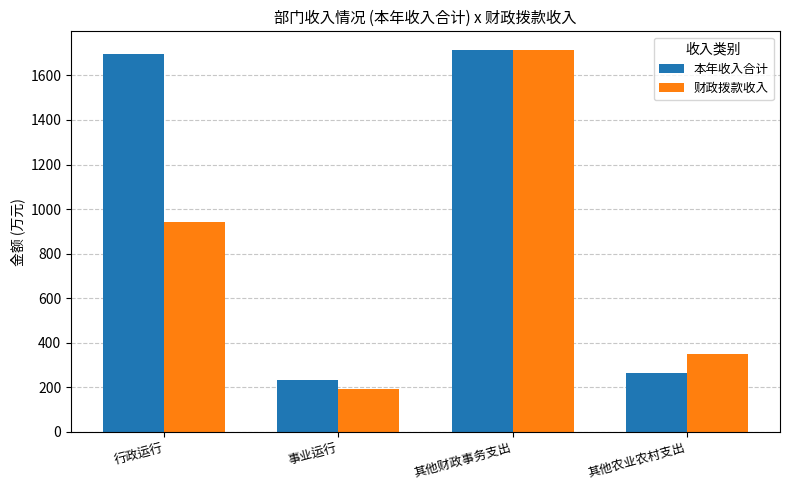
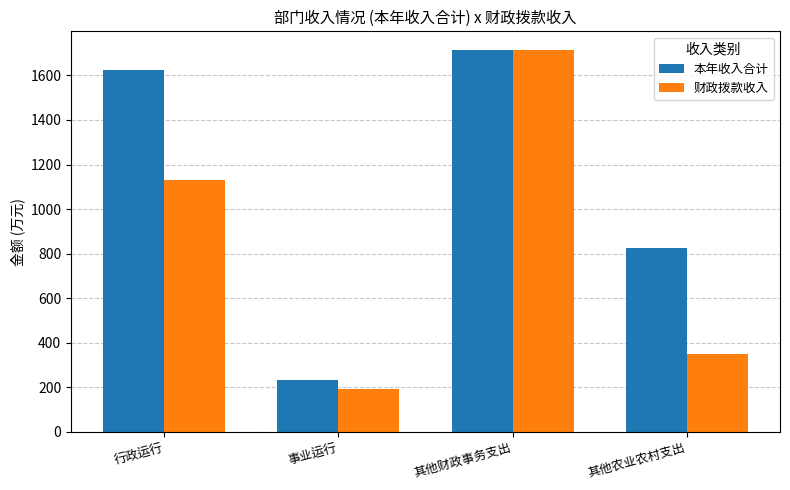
本年收入合计, 行政运行: 1700 -> 1630
财政拨款收入, 行政运行: 940 -> 1130
本年收入合计, 其他农业农村支出: 270 -> 820
